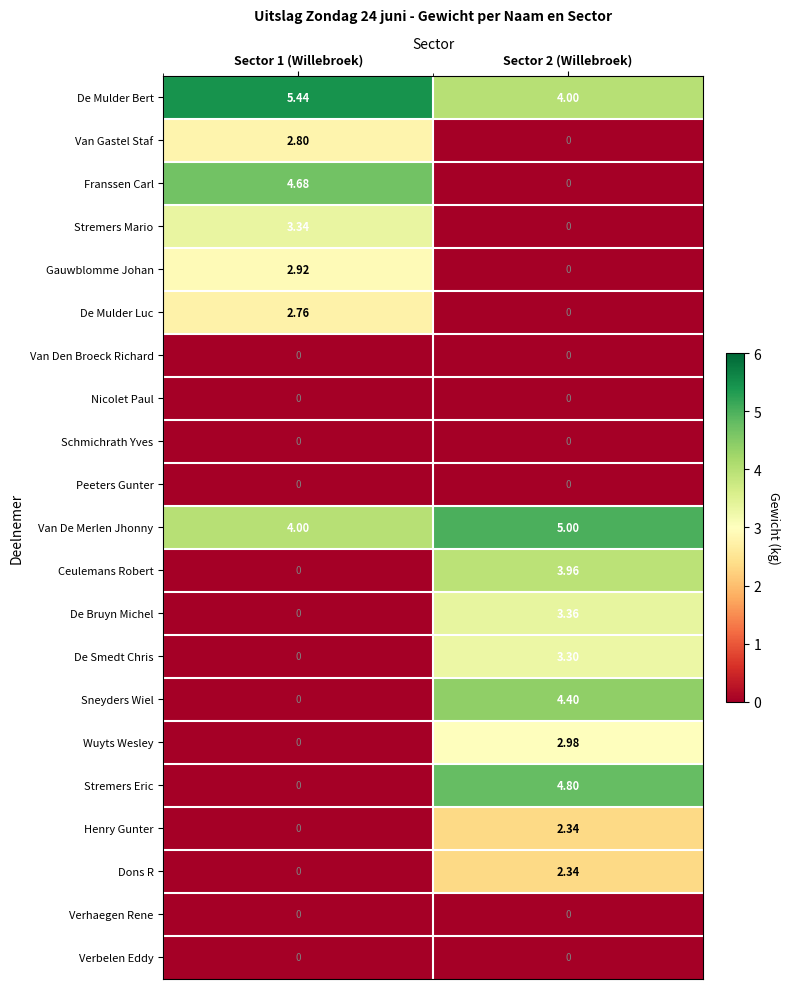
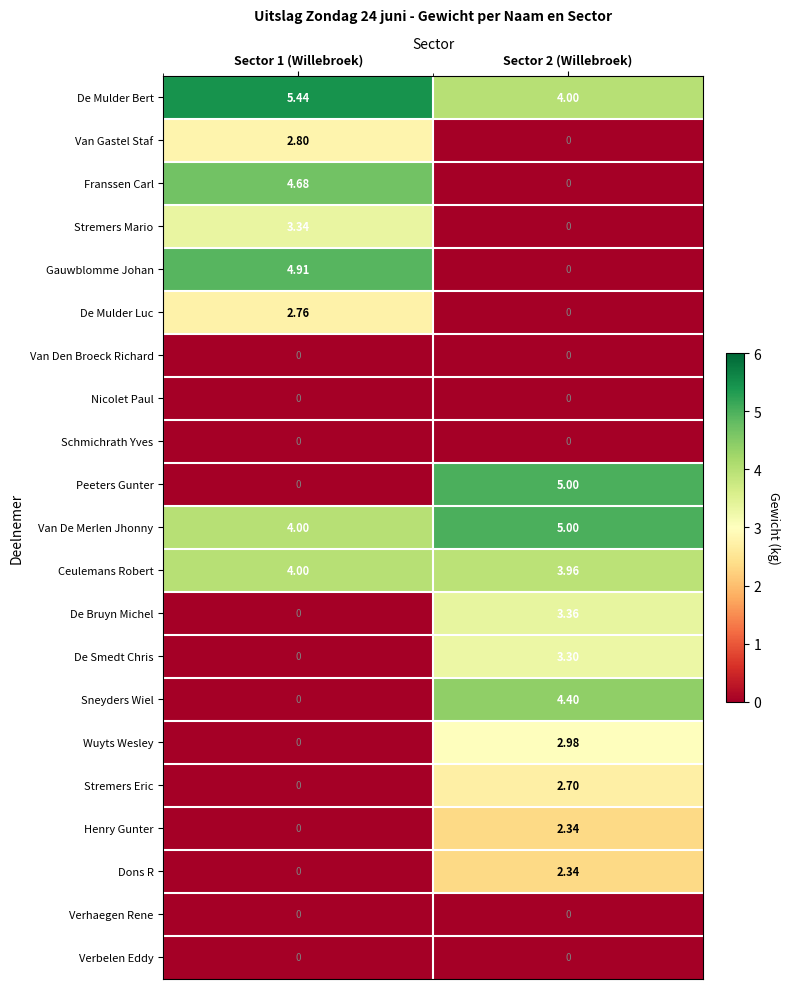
Gauwblomme Johan, Sector 1 (Willebroek): 2.92 -> 4.91
Peeters Gunter, Sector 2 (Willebroek): 0 -> 5.00
Ceulemans Robert, Sector 1 (Willebroek): 0 -> 4.00
Stremers Eric, Sector 2 (Willebroek): 4.80 -> 2.70
